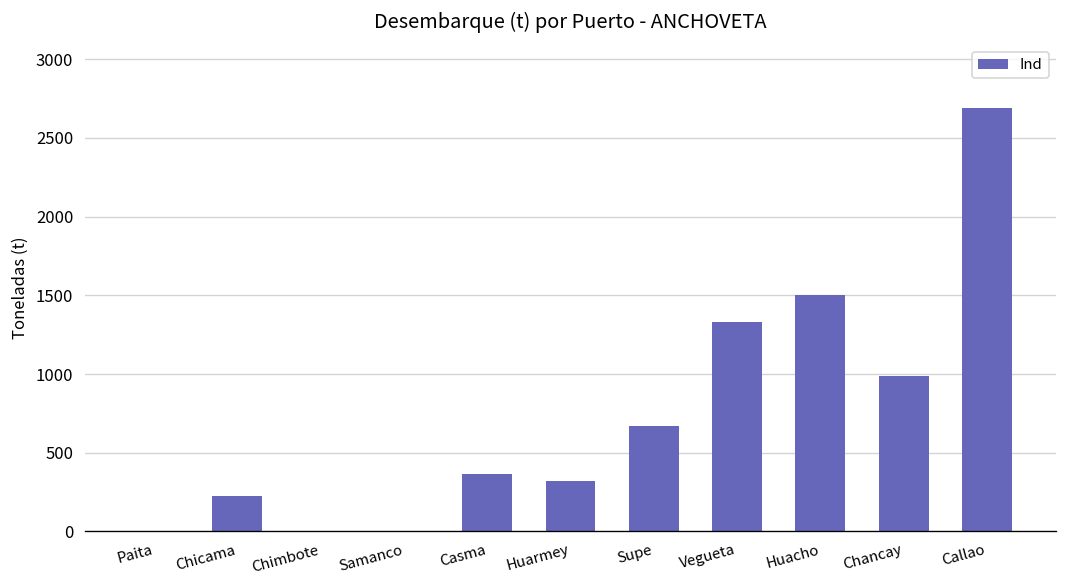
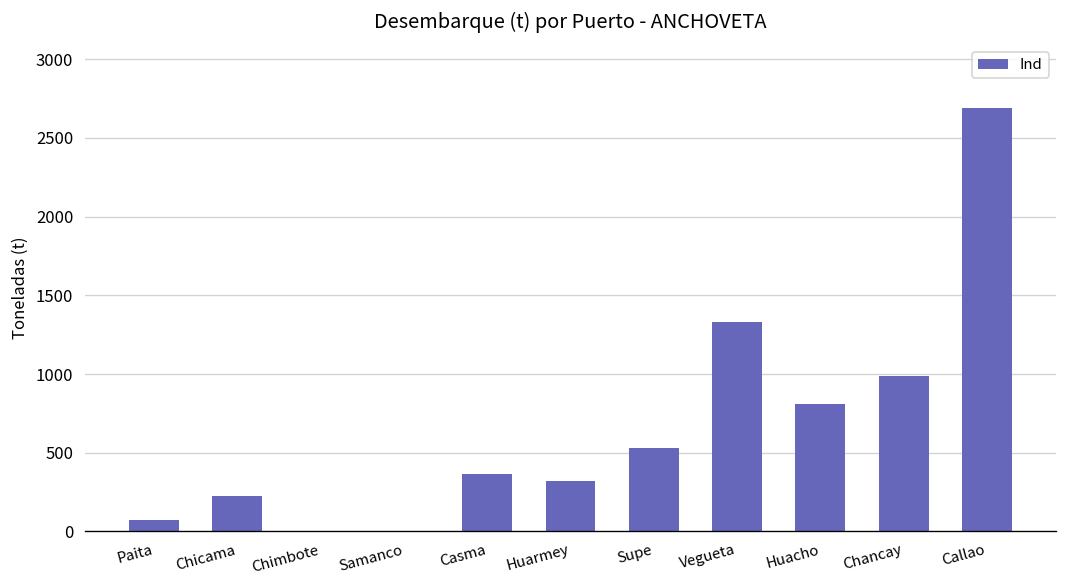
Paita: 0 -> 70
Supe: 670 -> 530
Huacho: 1500 -> 810
